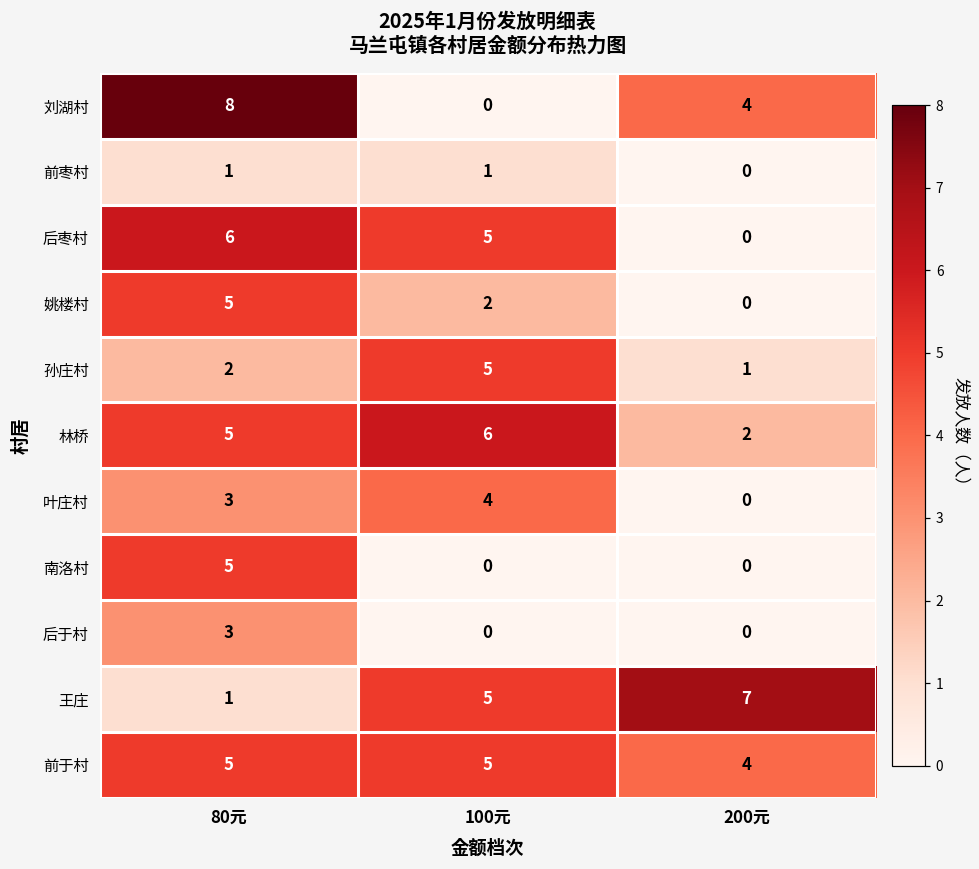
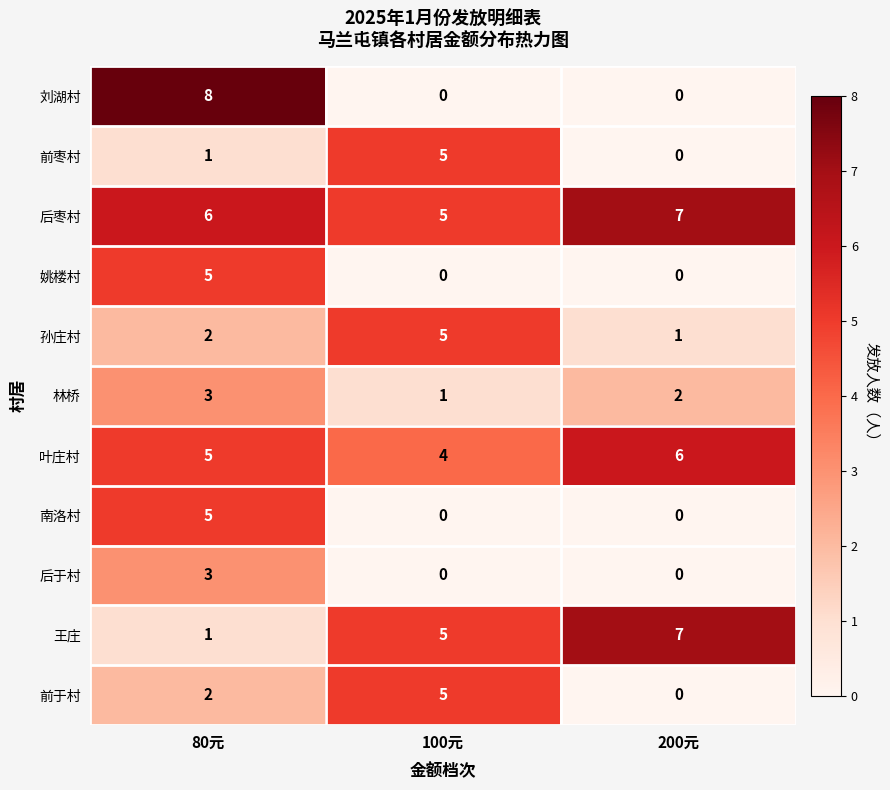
刘湖村, 200元: 4 -> 0
前枣村, 100元: 1 -> 5
后枣村, 200元: 0 -> 7
姚楼村, 100元: 2 -> 0
林桥, 80元: 5 -> 3
林桥, 100元: 6 -> 1
叶庄村, 80元: 3 -> 5
叶庄村, 200元: 0 -> 6
前于村, 80元: 5 -> 2
前于村, 200元: 4 -> 0
